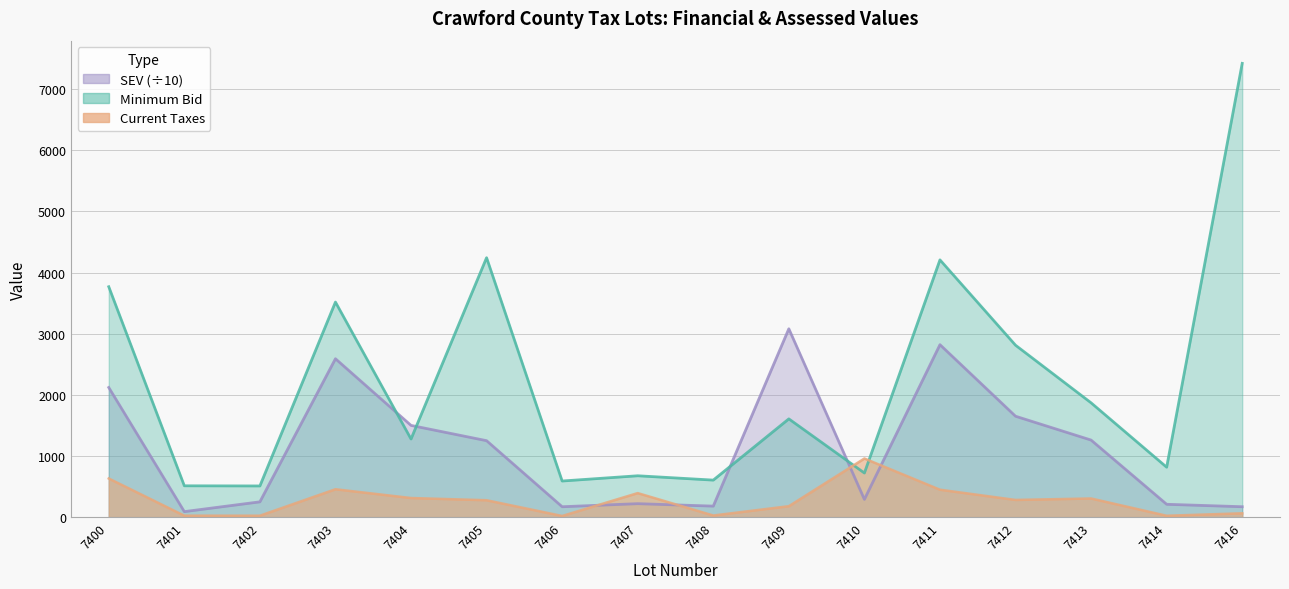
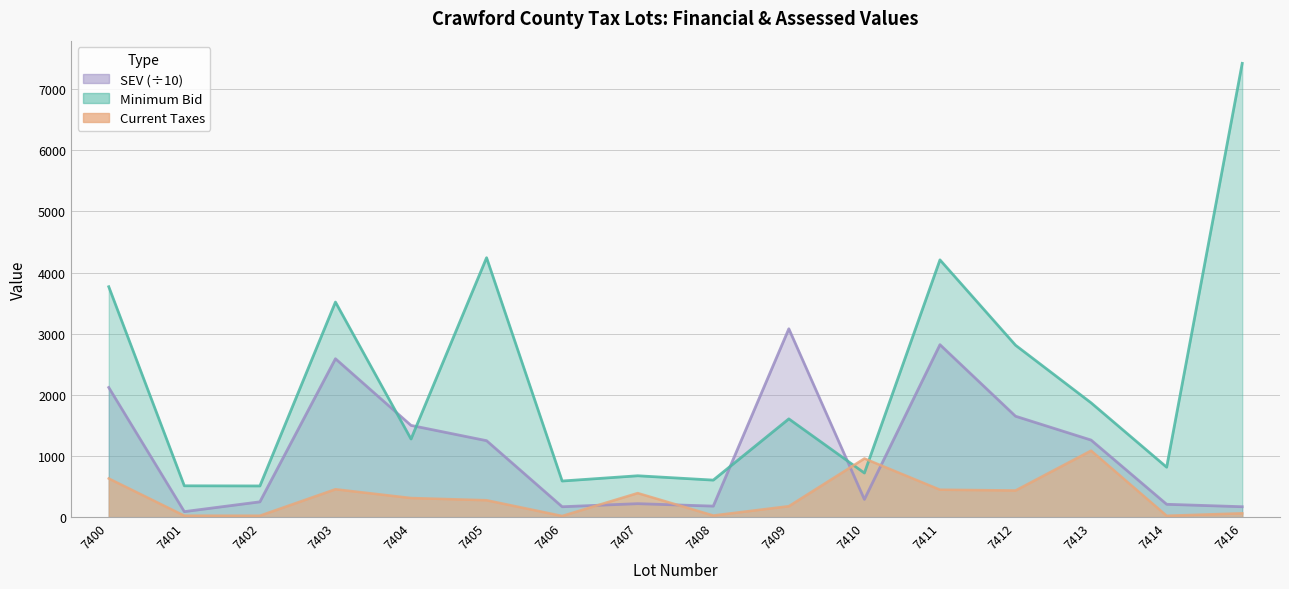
Current Taxes, 7412: 300 -> 400
Current Taxes, 7413: 300 -> 1100
